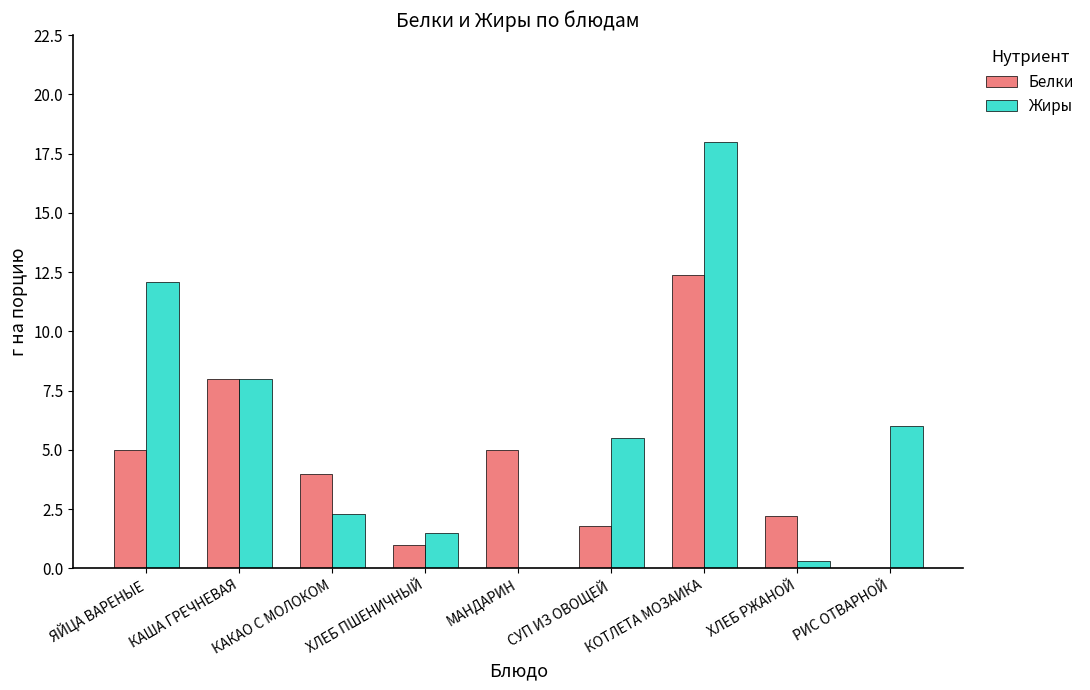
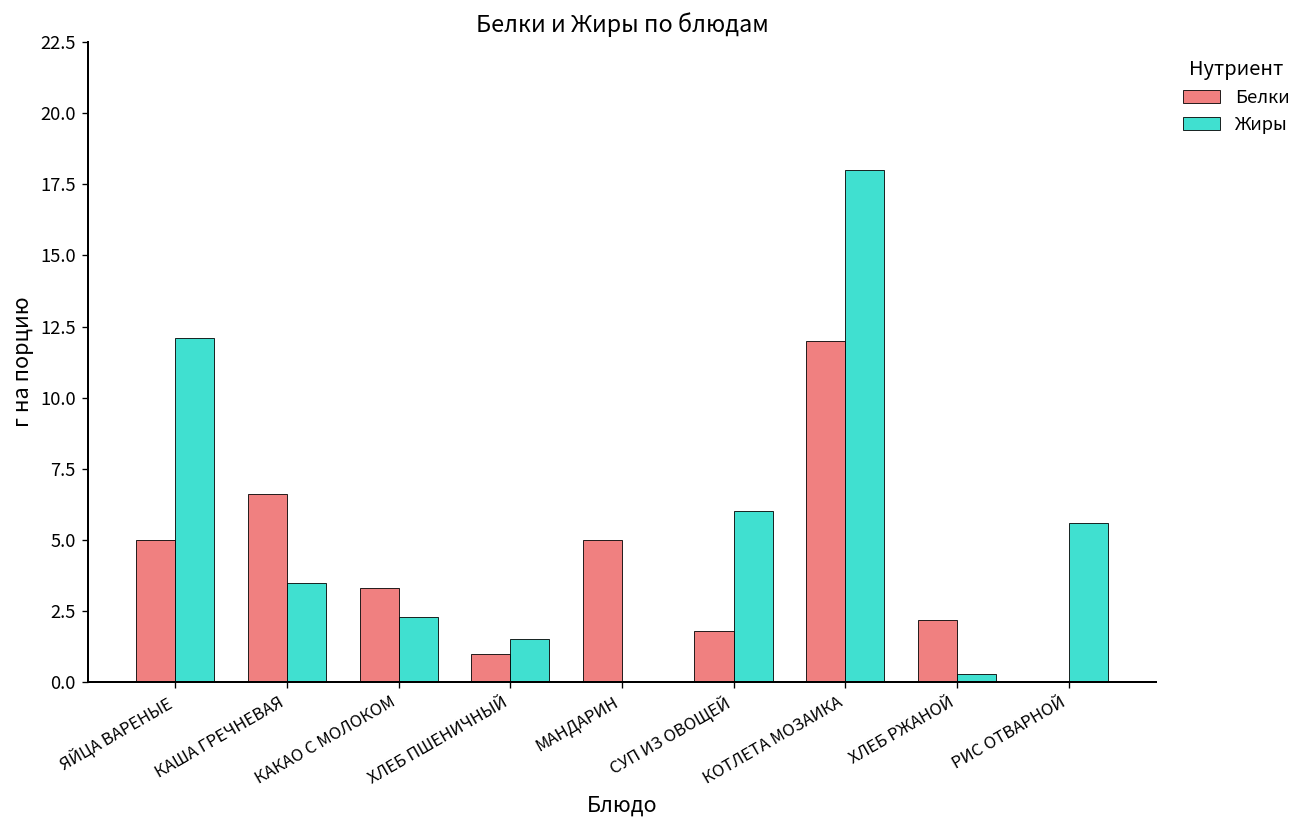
Белки, КАША ГРЕЧНЕВАЯ: 8.0 -> 6.6
Жиры, КАША ГРЕЧНЕВАЯ: 8.0 -> 3.5
Белки, КАКАО С МОЛОКОМ: 4.0 -> 3.3
Жиры, СУП ИЗ ОВОЩЕЙ: 5.5 -> 6.0
Белки, КОТЛЕТА МОЗАИКА: 12.4 -> 12.0
Жиры, РИС ОТВАРНОЙ: 6.0 -> 5.6
